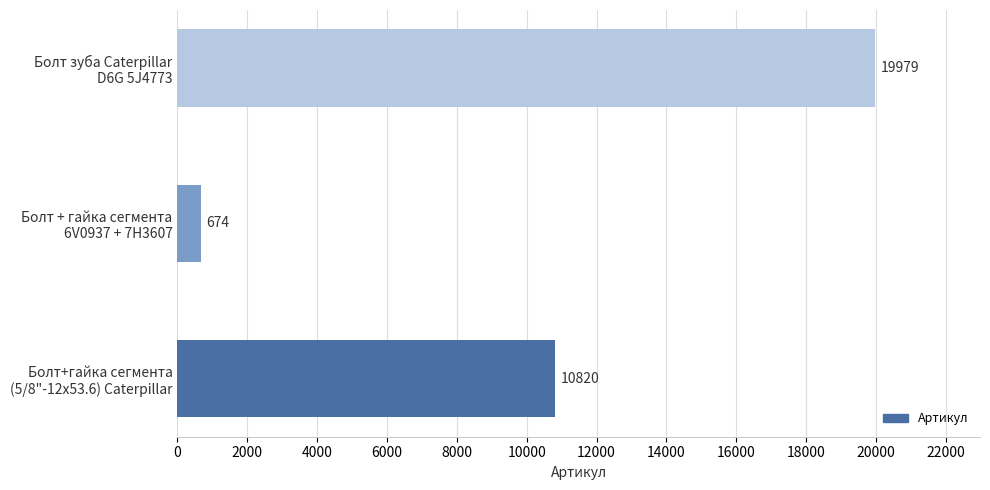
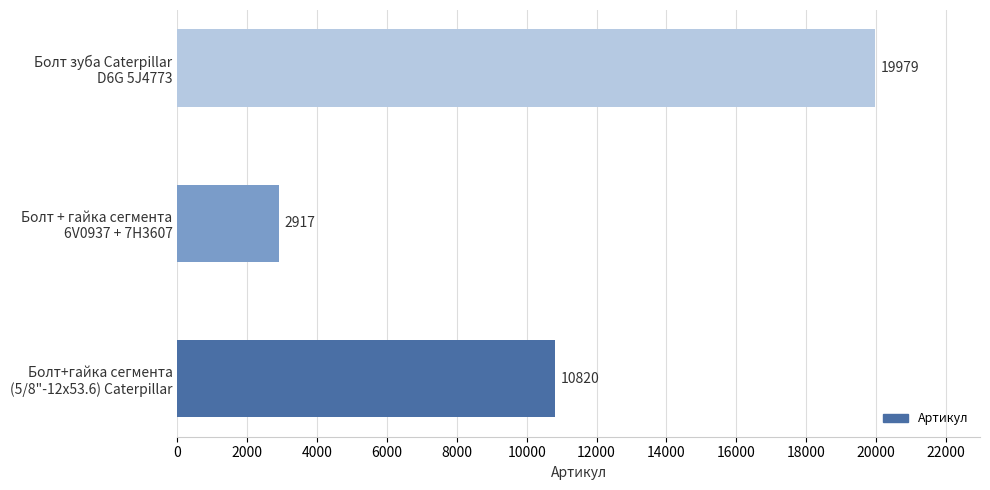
Болт + гайка сегмента 6V0937 + 7H3607: 674 -> 2917
